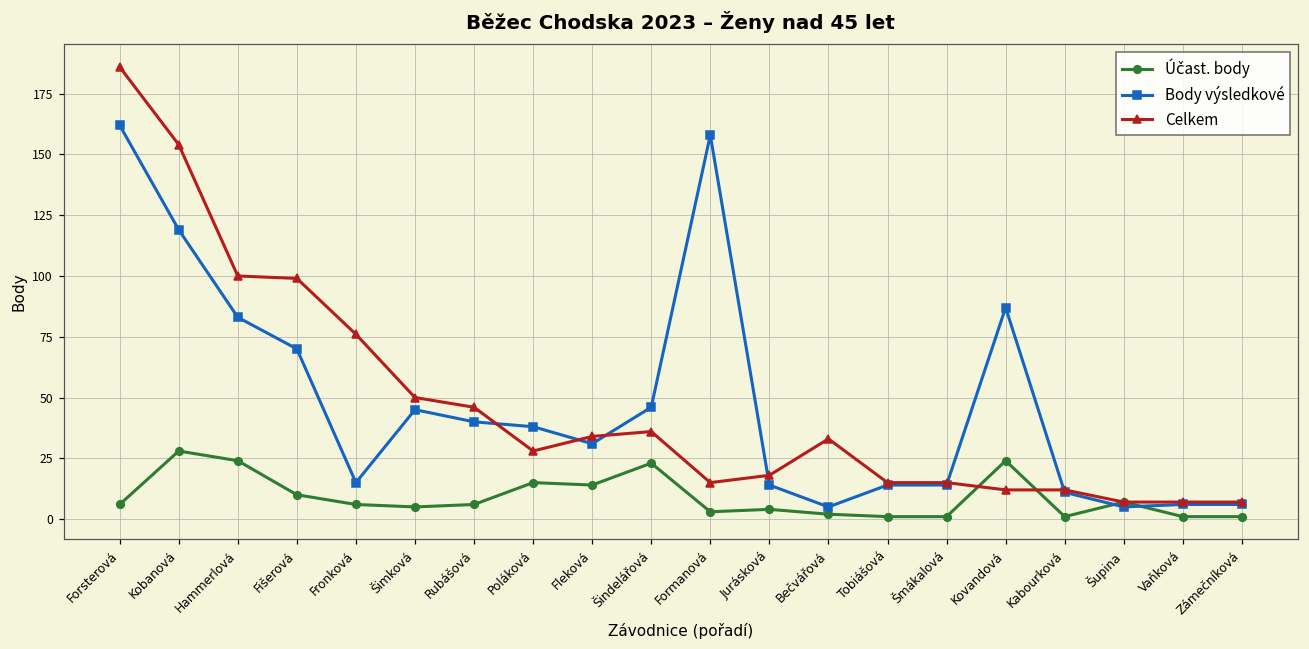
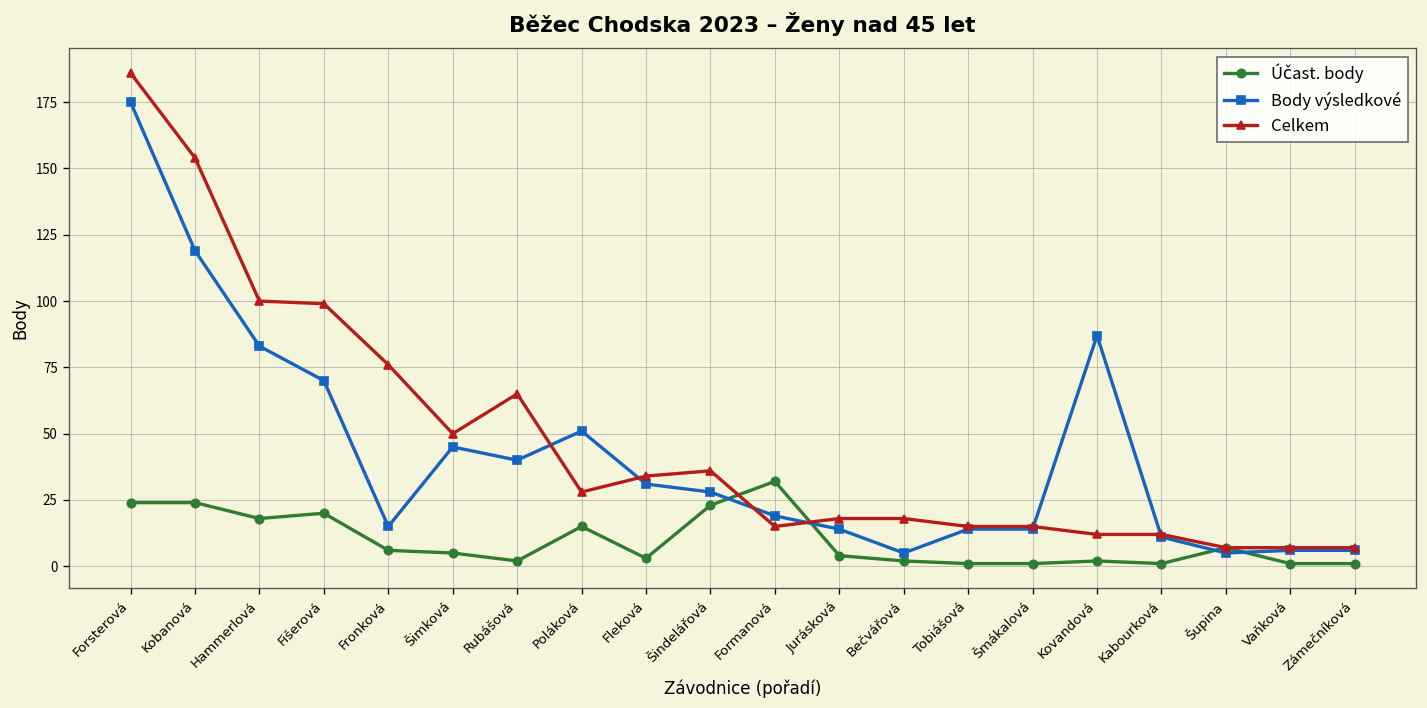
Účast. body, Forsterová: 6 -> 24
Body výsledkové, Forsterová: 162 -> 175
Účast. body, Kobanová: 28 -> 24
Účast. body, Hammerlová: 24 -> 18
Účast. body, Fišerová: 10 -> 20
Účast. body, Rubášová: 6 -> 2
Celkem, Rubášová: 46 -> 65
Body výsledkové, Poláková: 38 -> 51
Účast. body, Fleková: 14 -> 3
Body výsledkové, Šindelářová: 46 -> 28
Účast. body, Formanová: 3 -> 32
Body výsledkové, Formanová: 158 -> 19
Celkem, Bečvářová: 33 -> 18
Účast. body, Kovandová: 24 -> 2
